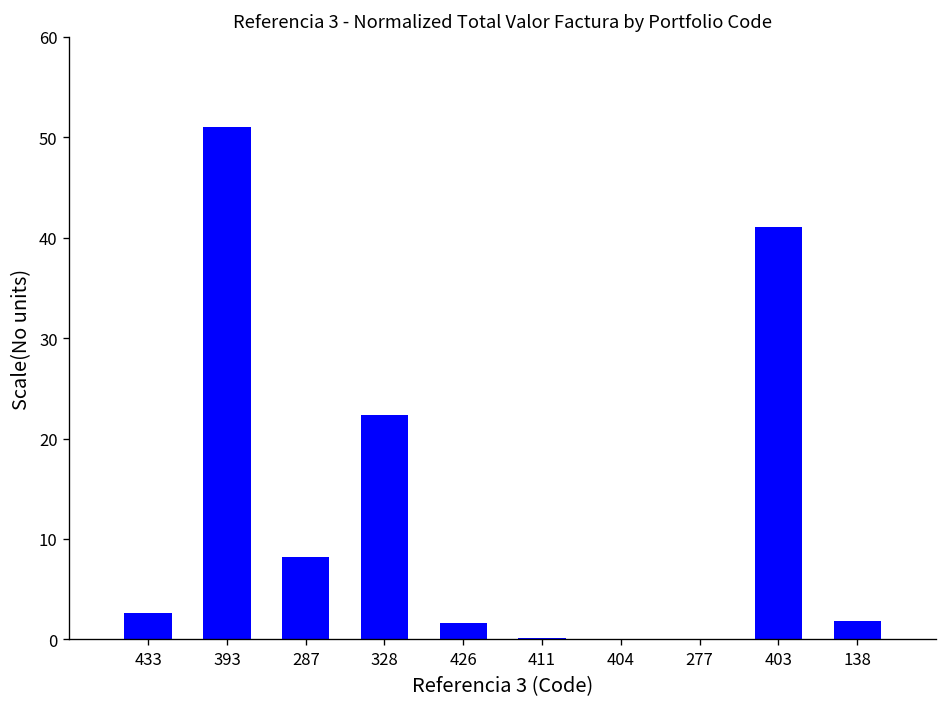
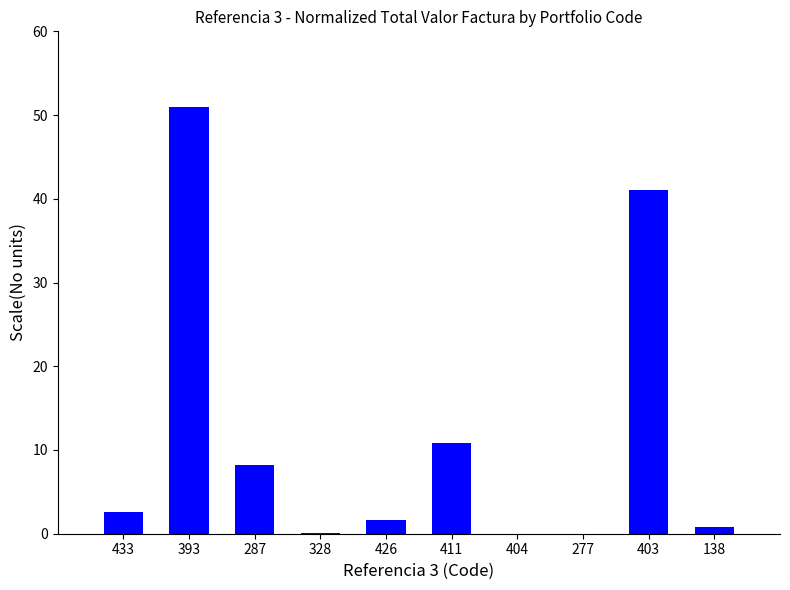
328: 22 -> 0
411: 0 -> 11
138: 2 -> 1
